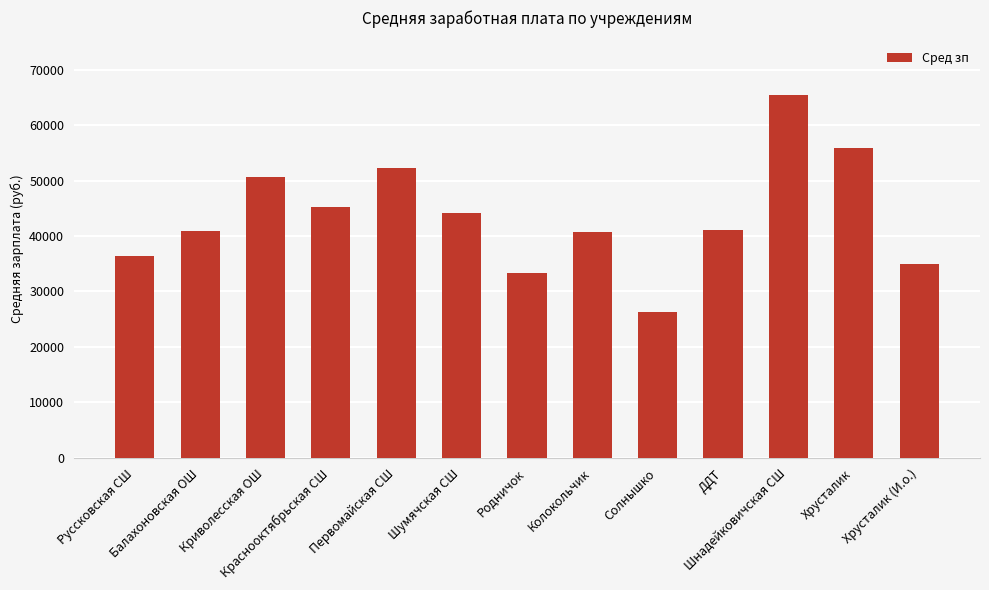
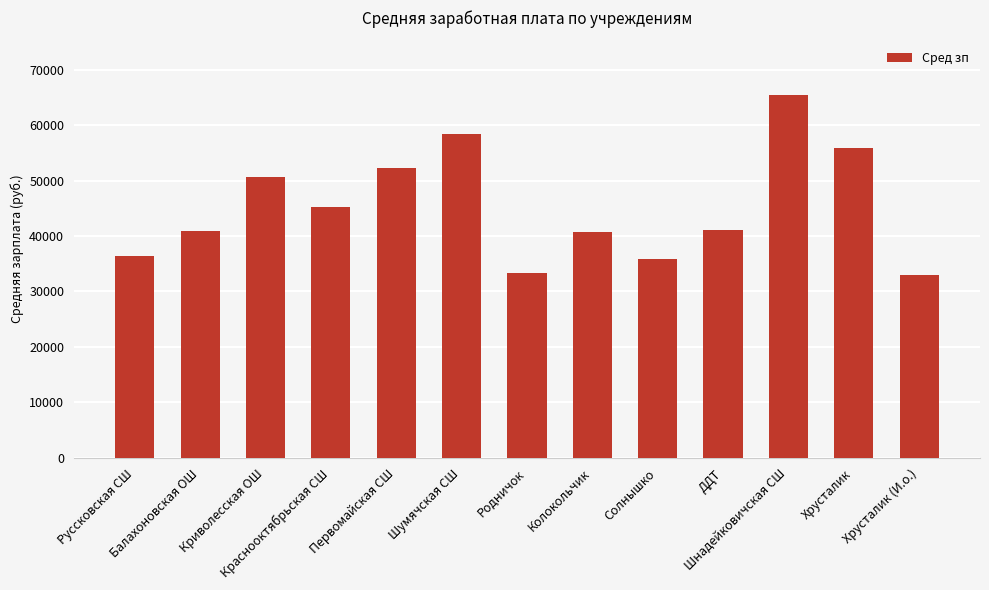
Шумячская СШ: 44000 -> 58000
Солнышко: 26000 -> 36000
Хрусталик (И.о.): 35000 -> 33000
